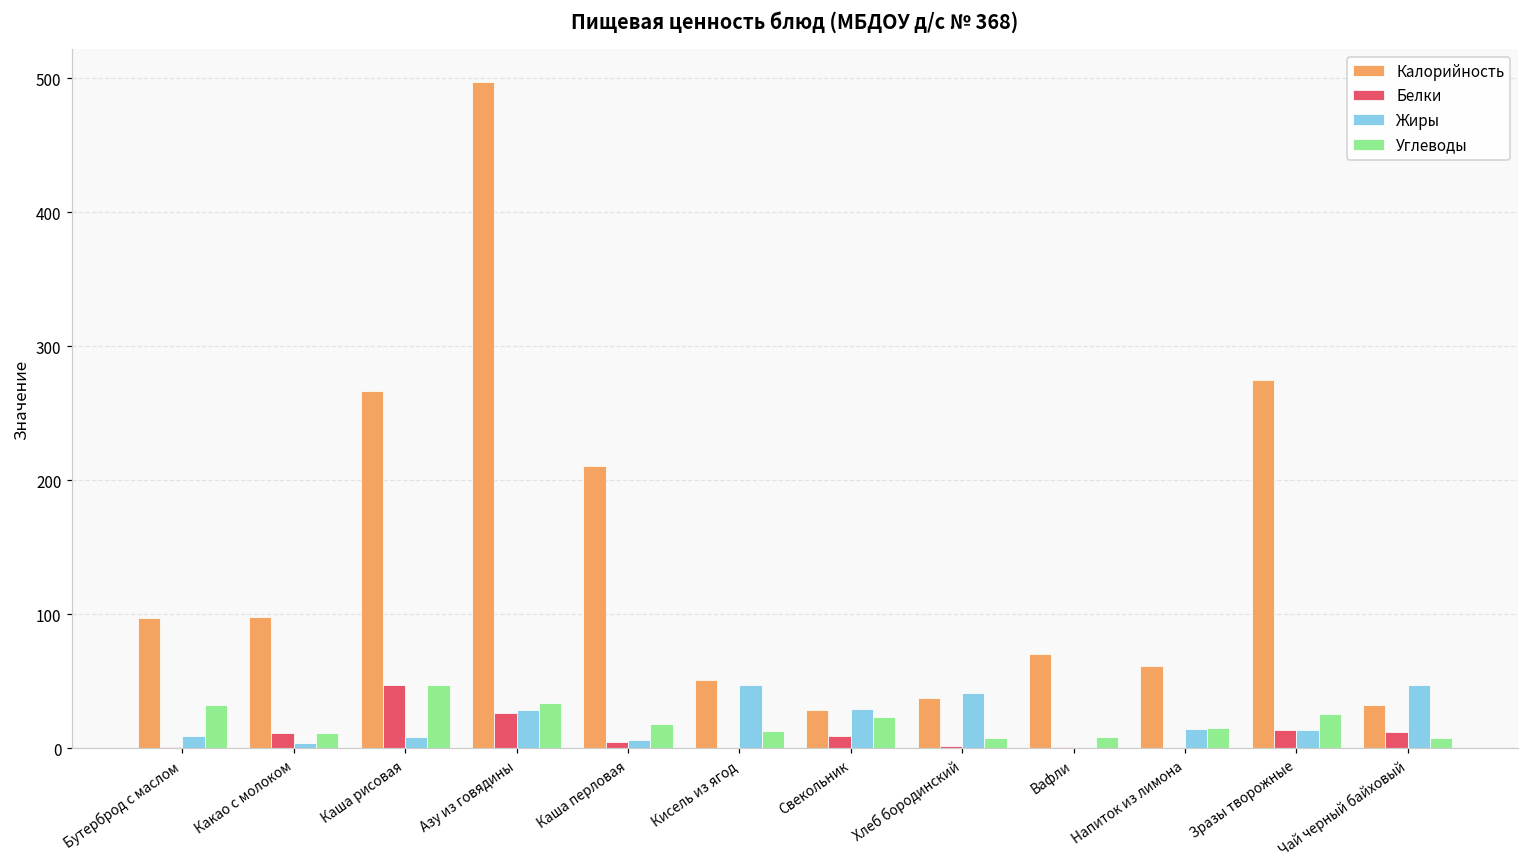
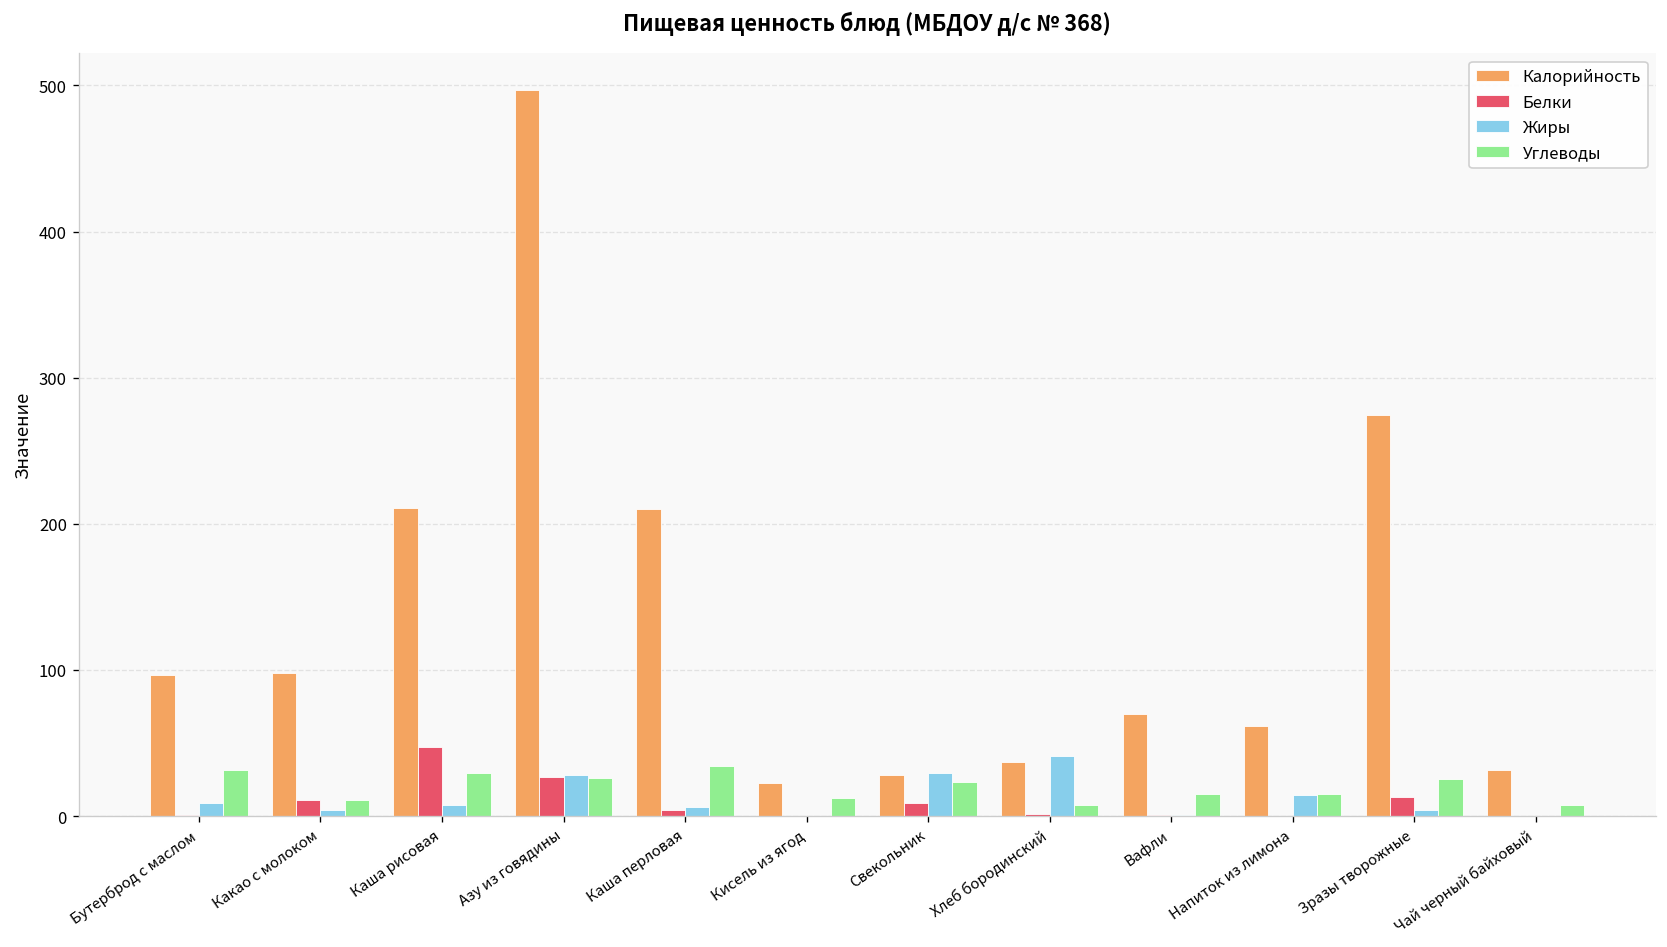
Калорийность, Каша рисовая: 266 -> 211
Углеводы, Каша рисовая: 47 -> 30
Углеводы, Азу из говядины: 34 -> 26
Углеводы, Каша перловая: 18 -> 34
Калорийность, Кисель из ягод: 51 -> 23
Жиры, Кисель из ягод: 47 -> 0
Углеводы, Вафли: 9 -> 15
Жиры, Зразы творожные: 13 -> 4
Белки, Чай черный байховый: 12 -> 0
Жиры, Чай черный байховый: 47 -> 0
